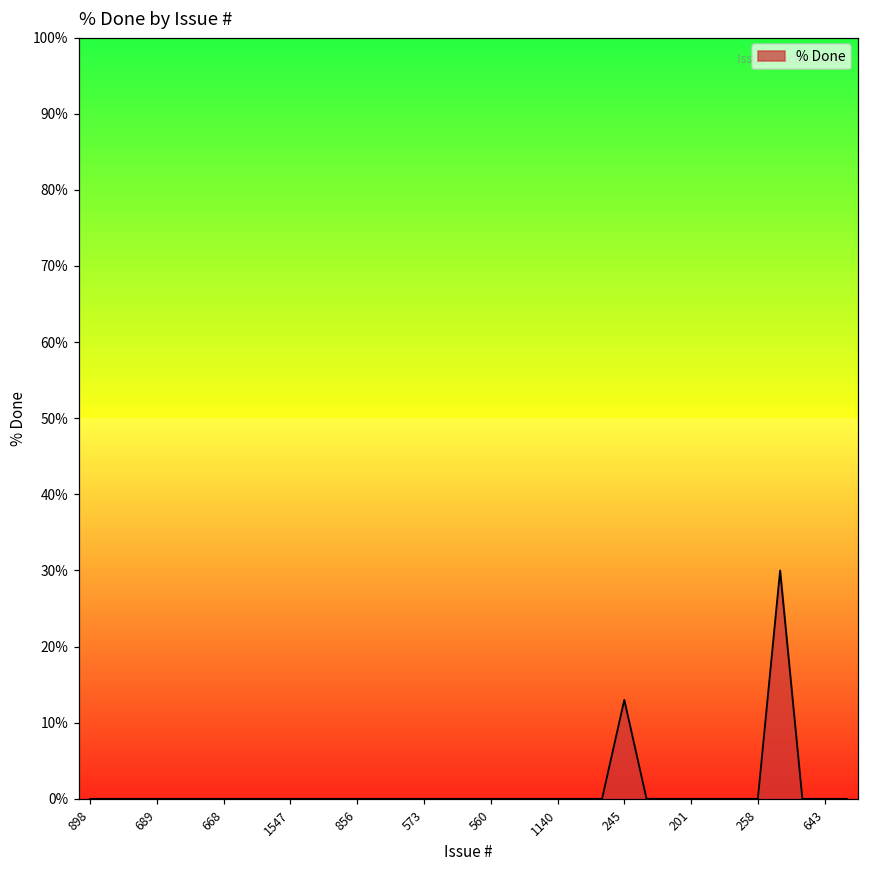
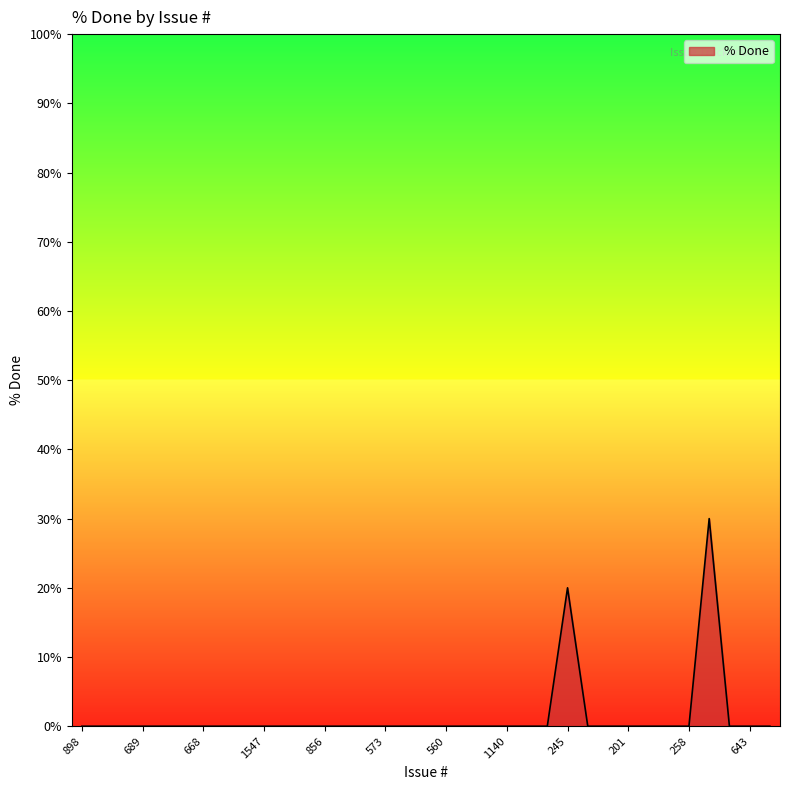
245: 13% -> 20%
